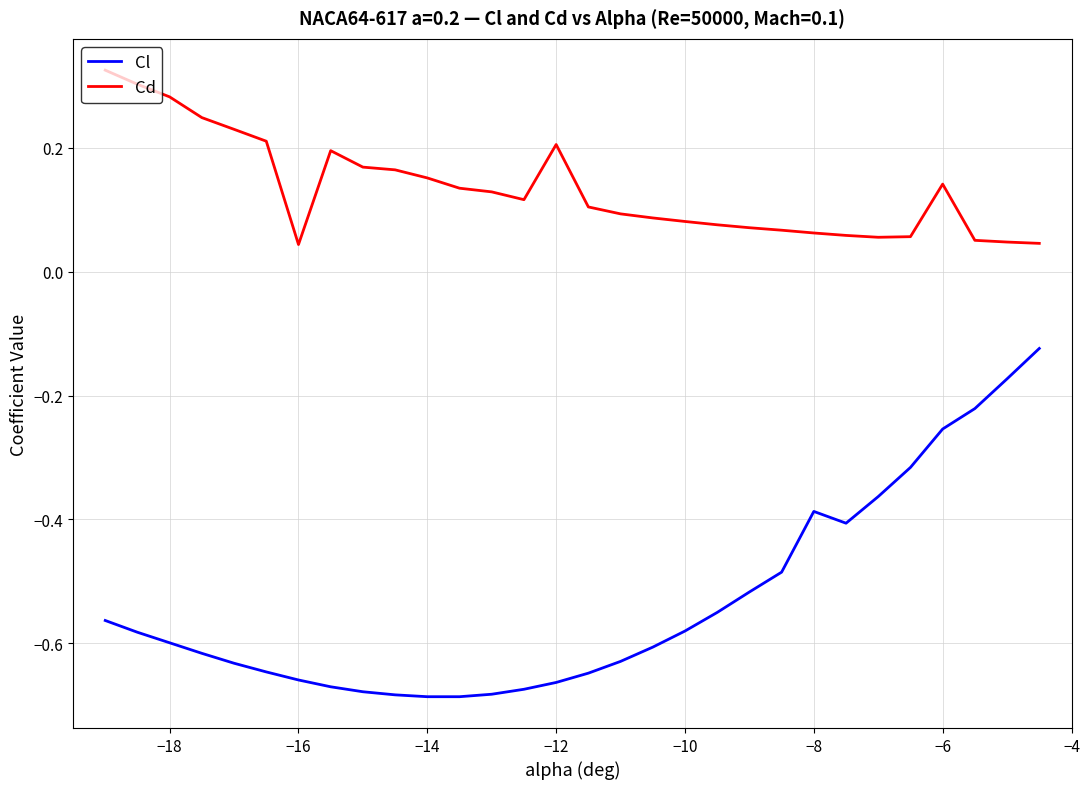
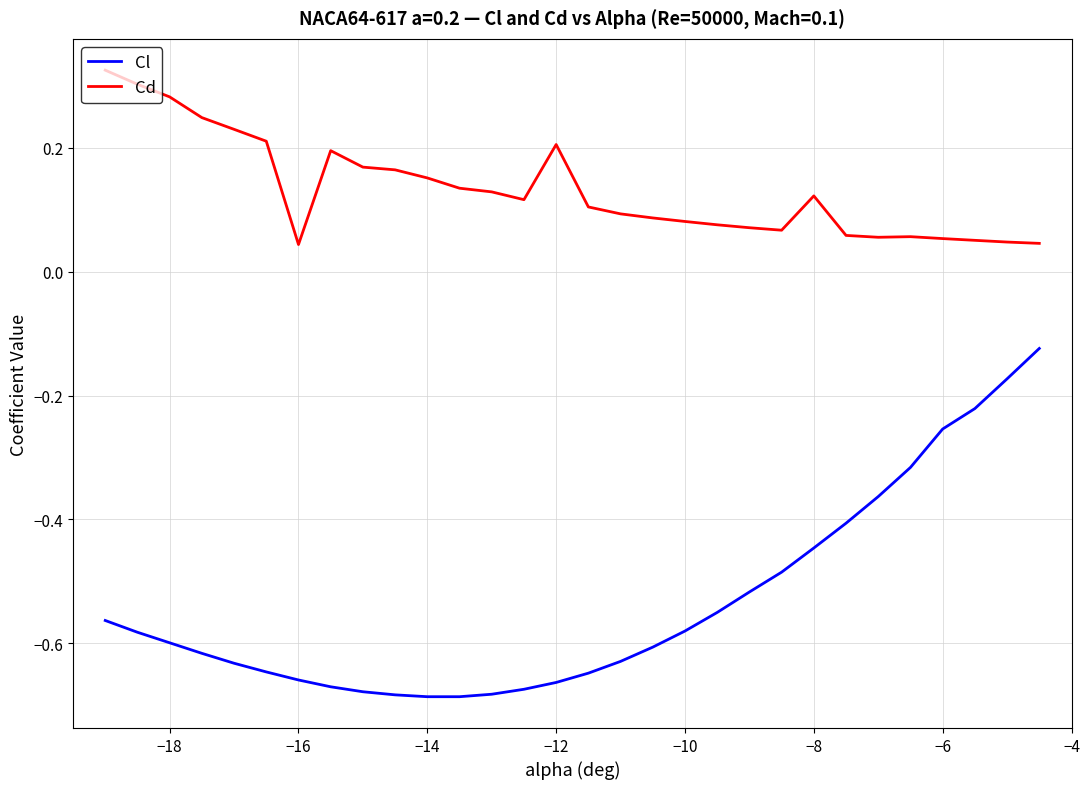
Cl, −8: -0.39 -> -0.45
Cd, −8: 0.06 -> 0.12
Cd, −6: 0.14 -> 0.05
